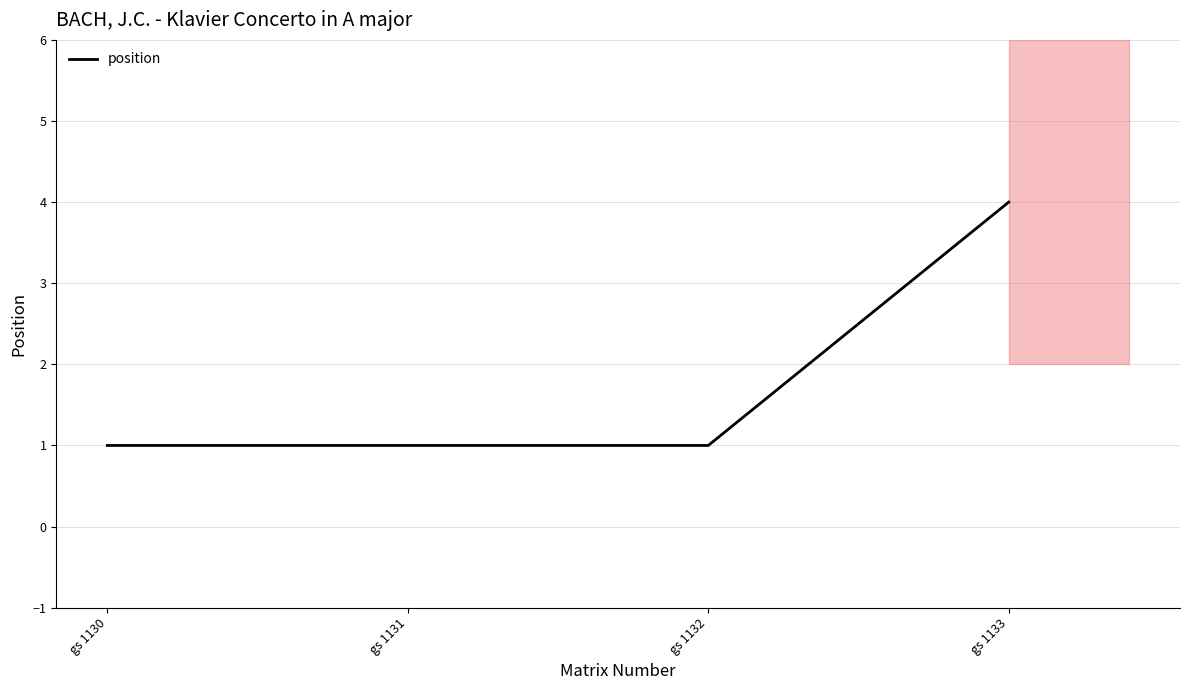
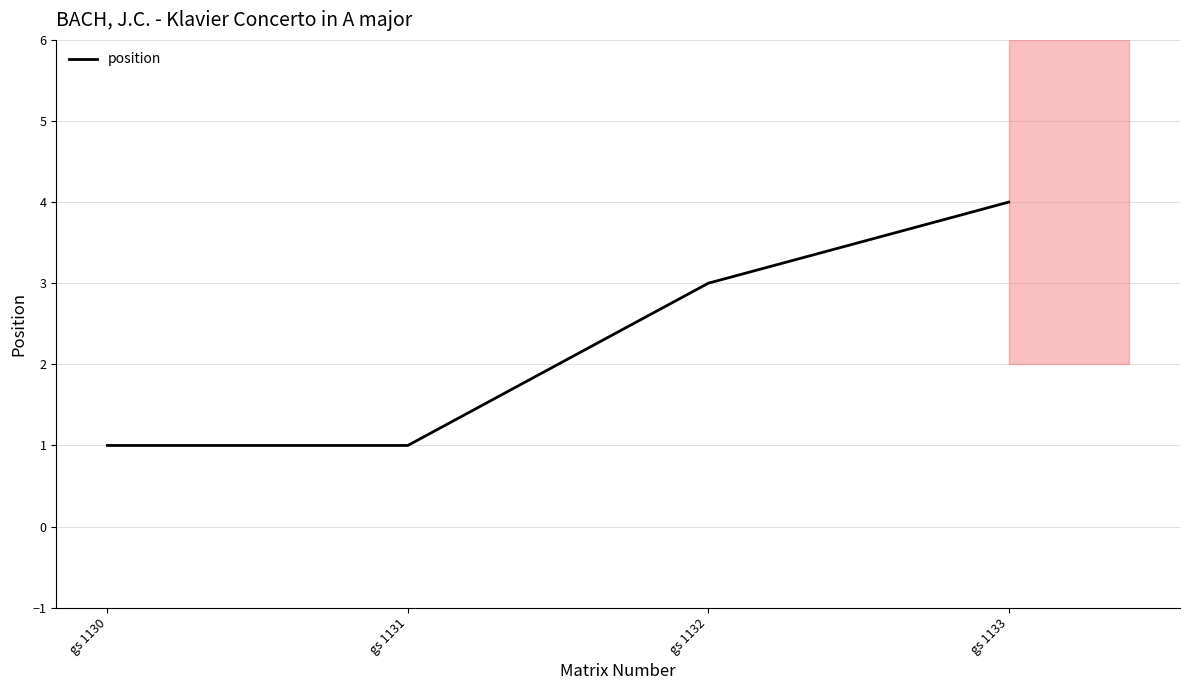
gs 1132: 1 -> 3
